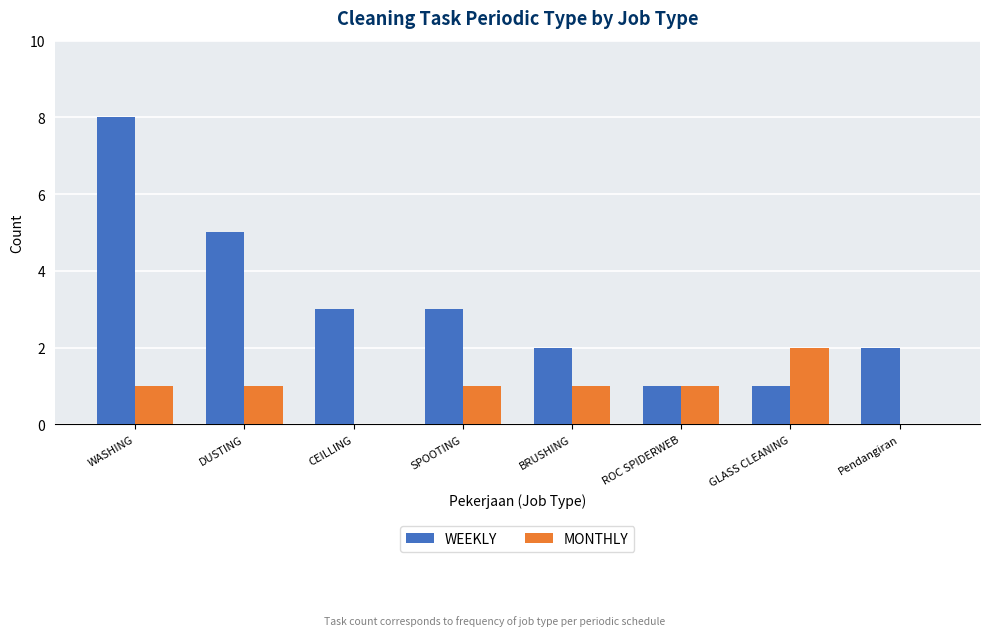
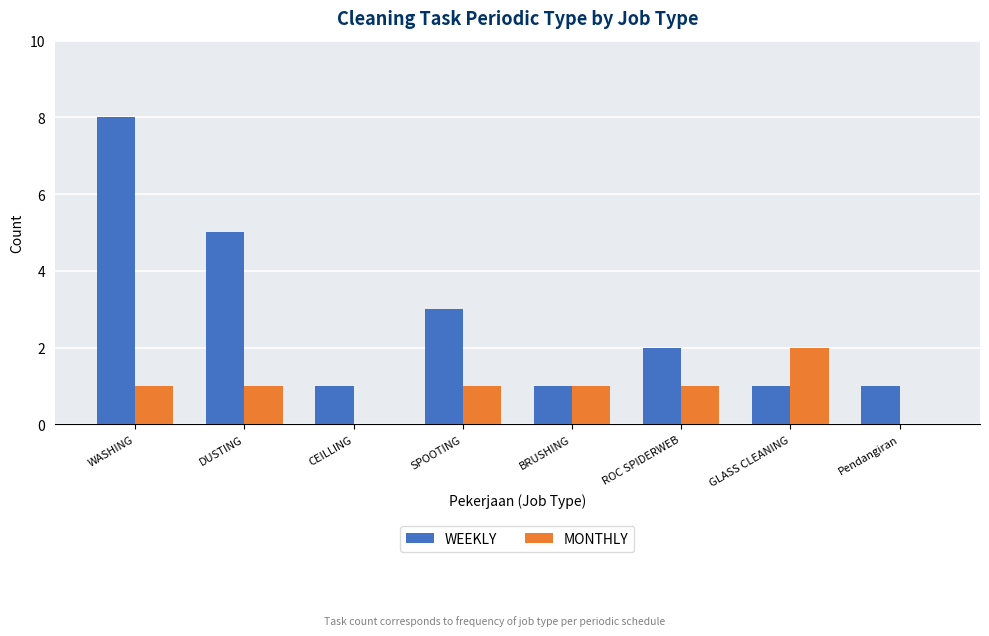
WEEKLY, CEILLING: 3 -> 1
WEEKLY, BRUSHING: 2 -> 1
WEEKLY, ROC SPIDERWEB: 1 -> 2
WEEKLY, Pendangiran: 2 -> 1
